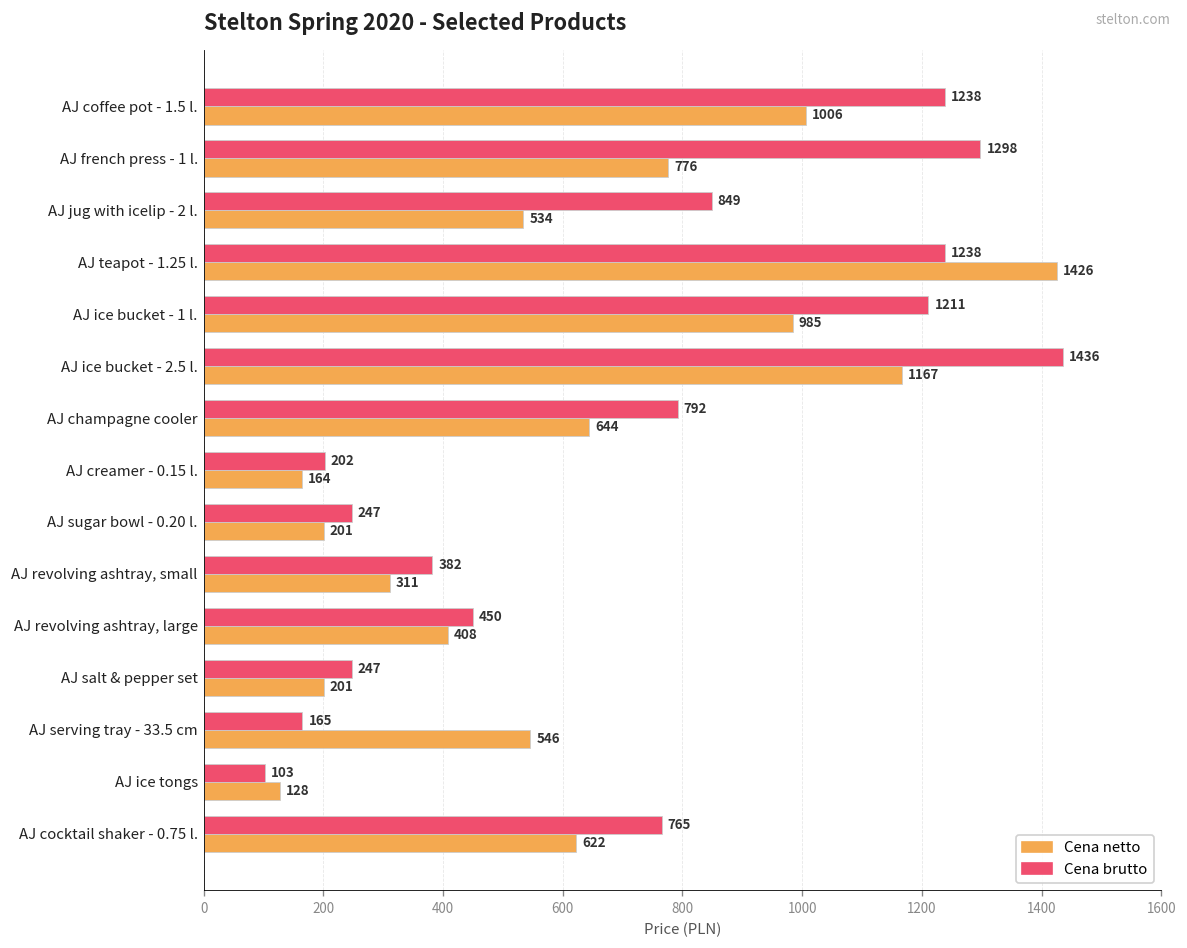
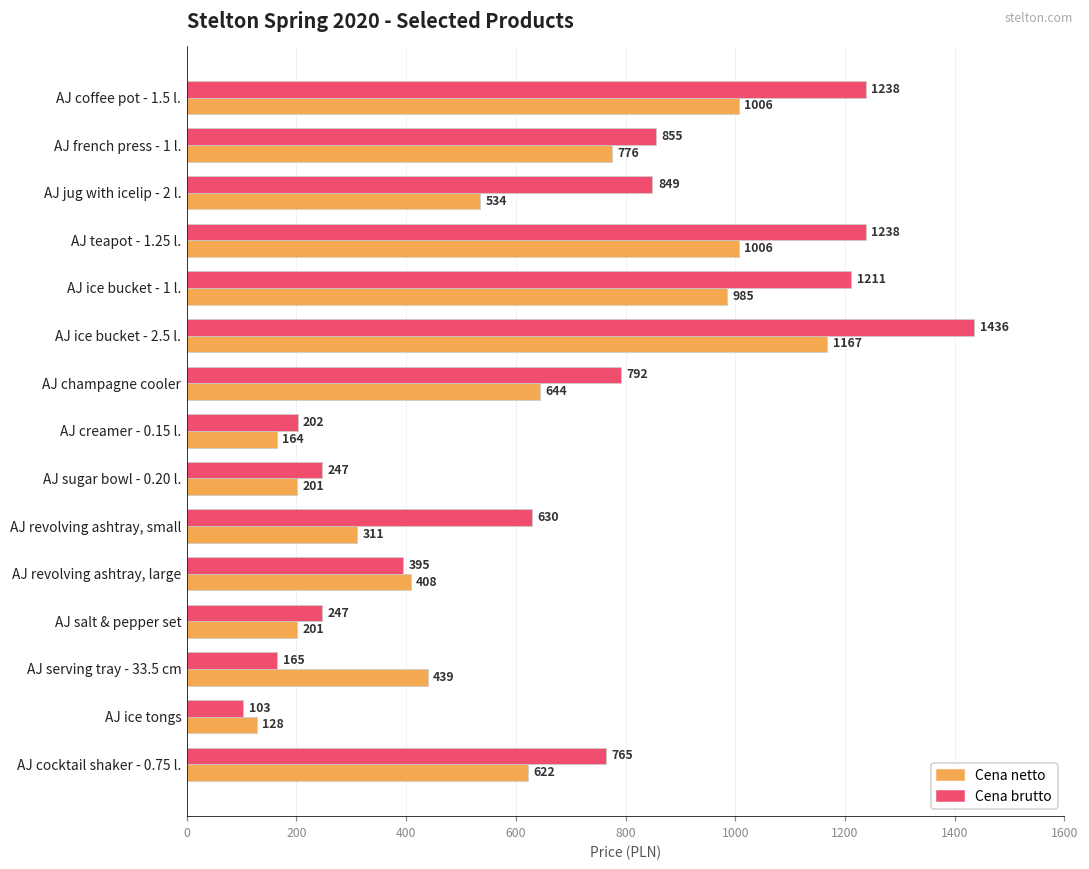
Cena brutto, AJ french press - 1 l.: 1298 -> 855
Cena netto, AJ teapot - 1.25 l.: 1426 -> 1006
Cena brutto, AJ revolving ashtray, small: 382 -> 630
Cena brutto, AJ revolving ashtray, large: 450 -> 395
Cena netto, AJ serving tray - 33.5 cm: 546 -> 439
